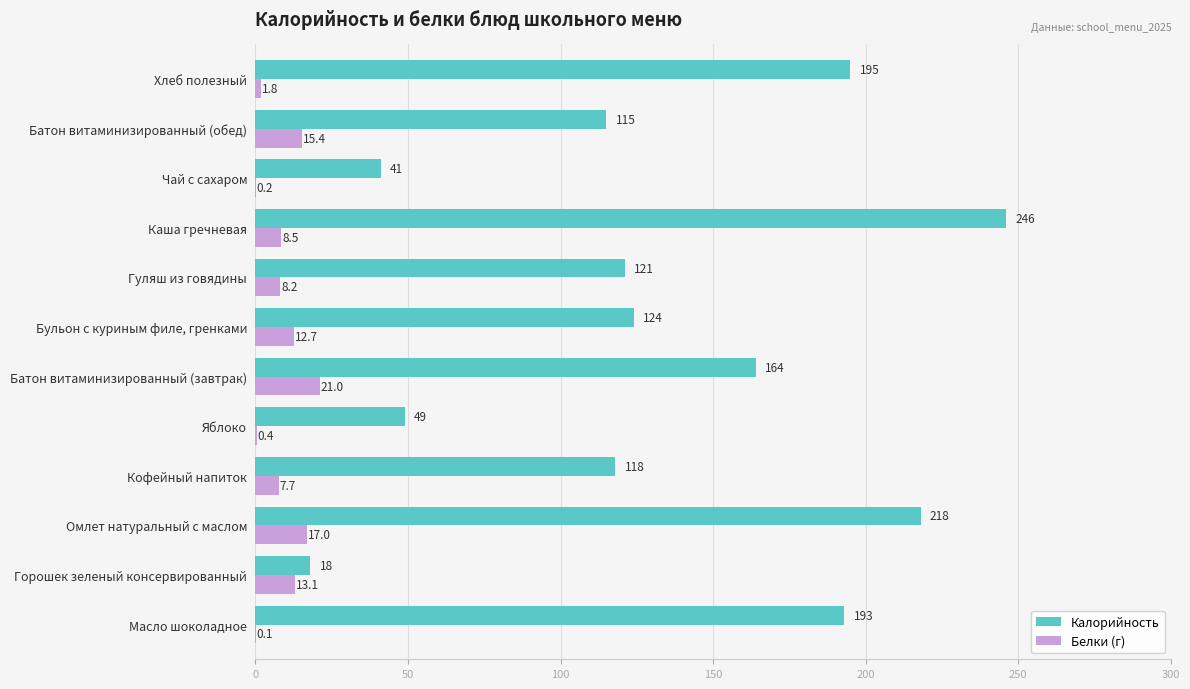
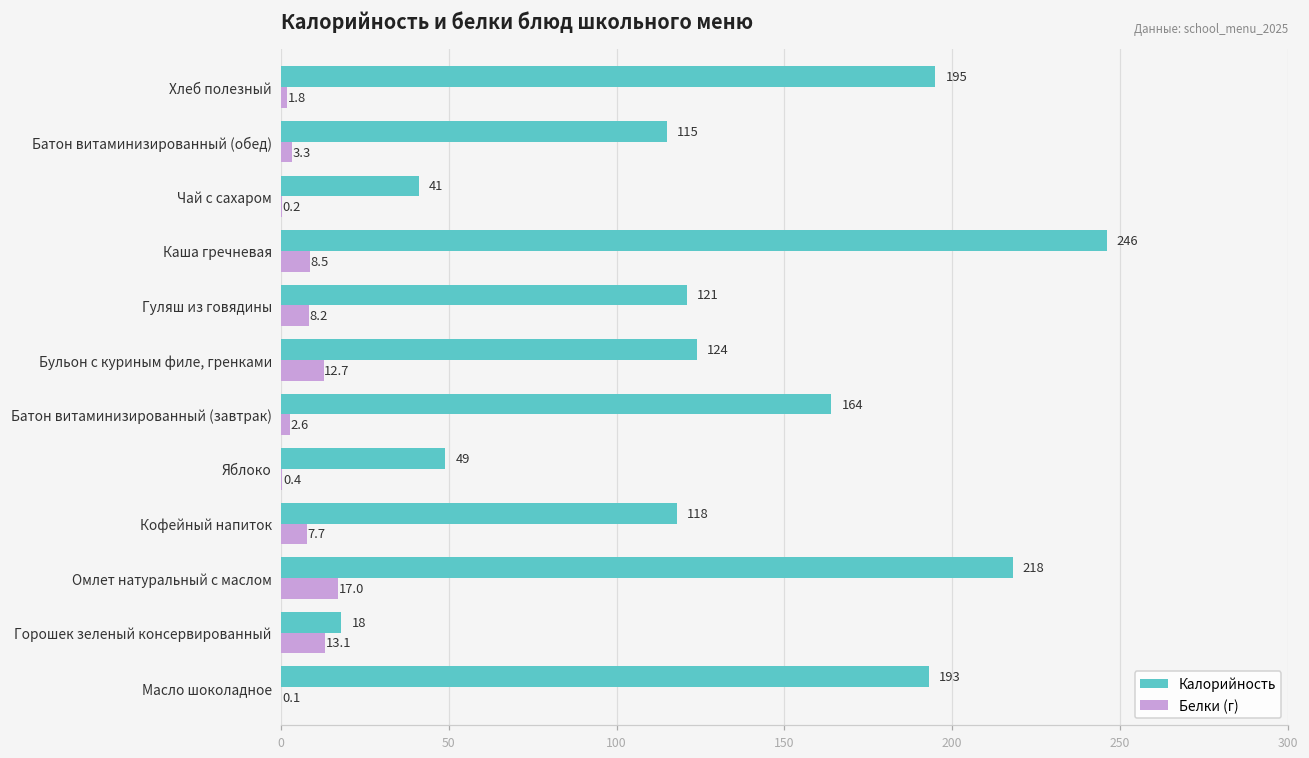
Белки (г), Батон витаминизированный (обед): 15.4 -> 3.3
Белки (г), Батон витаминизированный (завтрак): 21.0 -> 2.6
